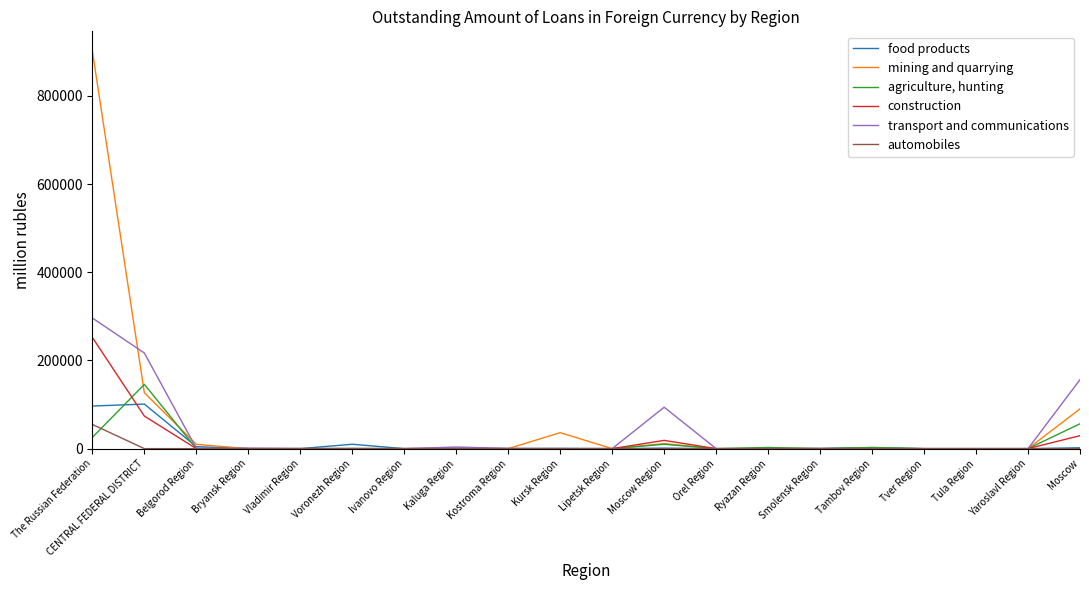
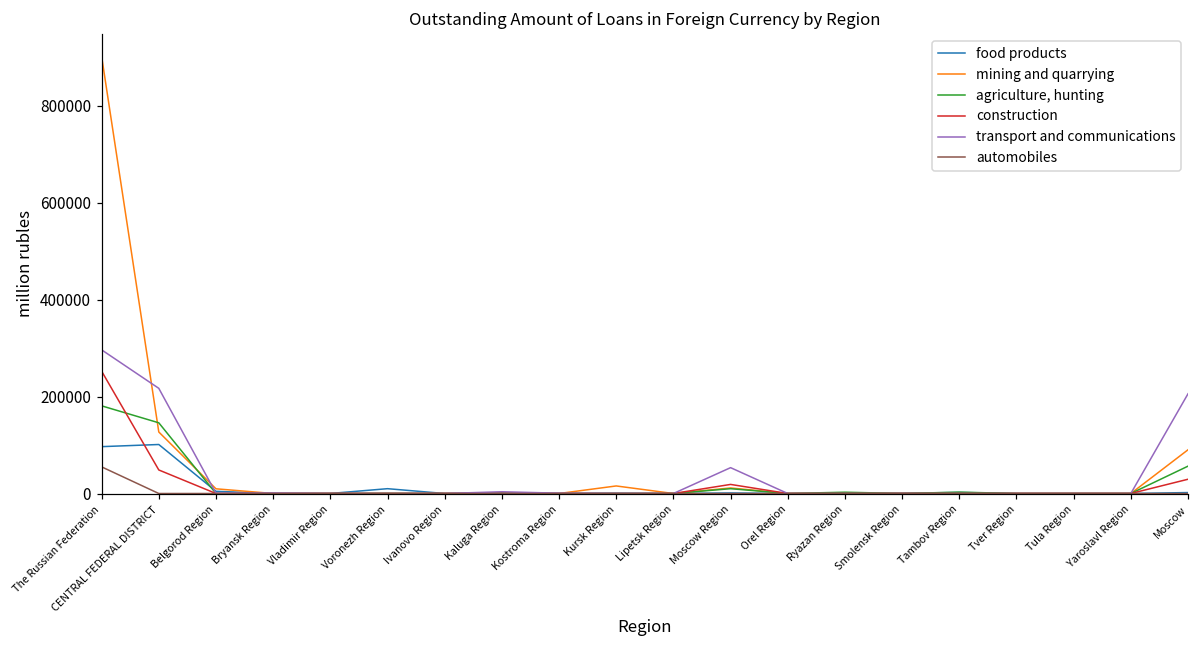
agriculture, hunting, The Russian Federation: 30000 -> 180000
construction, CENTRAL FEDERAL DISTRICT: 70000 -> 50000
mining and quarrying, Kursk Region: 40000 -> 20000
transport and communications, Moscow Region: 90000 -> 50000
transport and communications, Moscow: 160000 -> 210000
